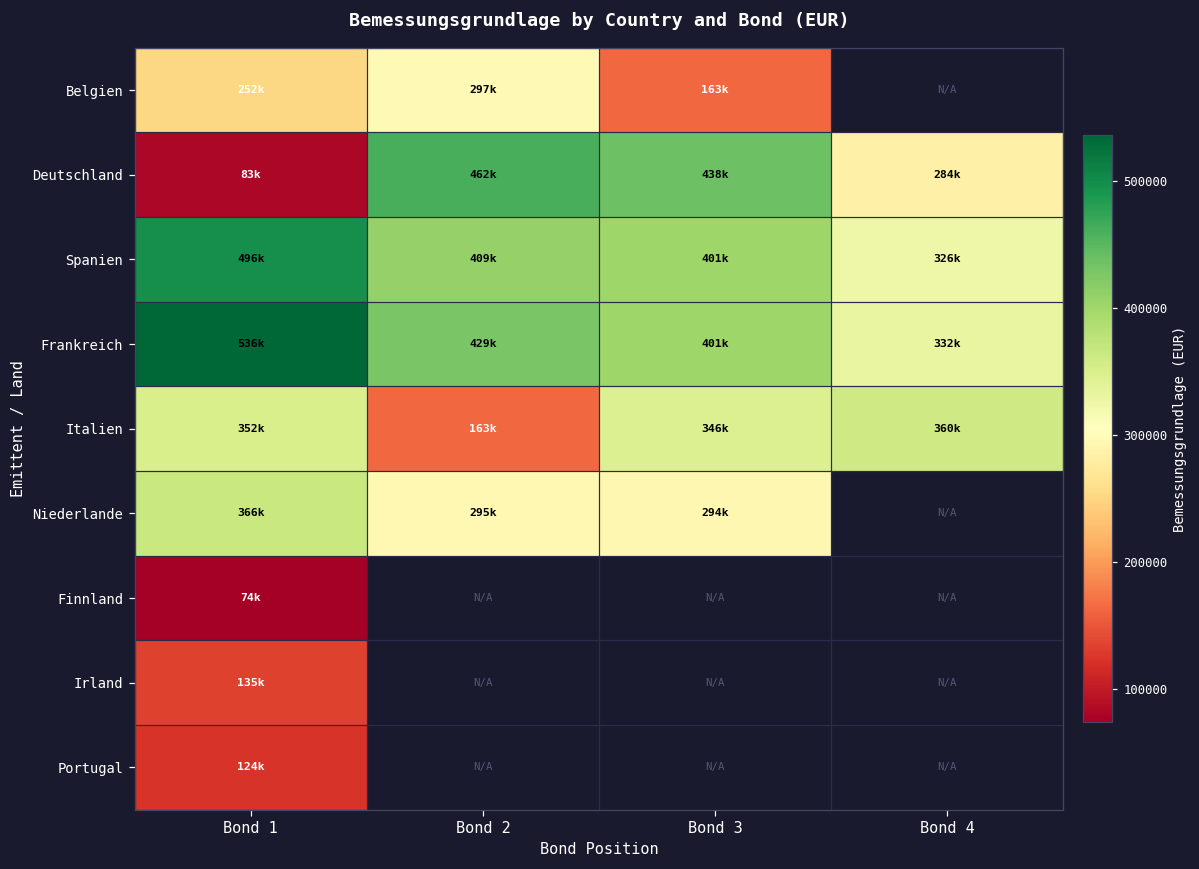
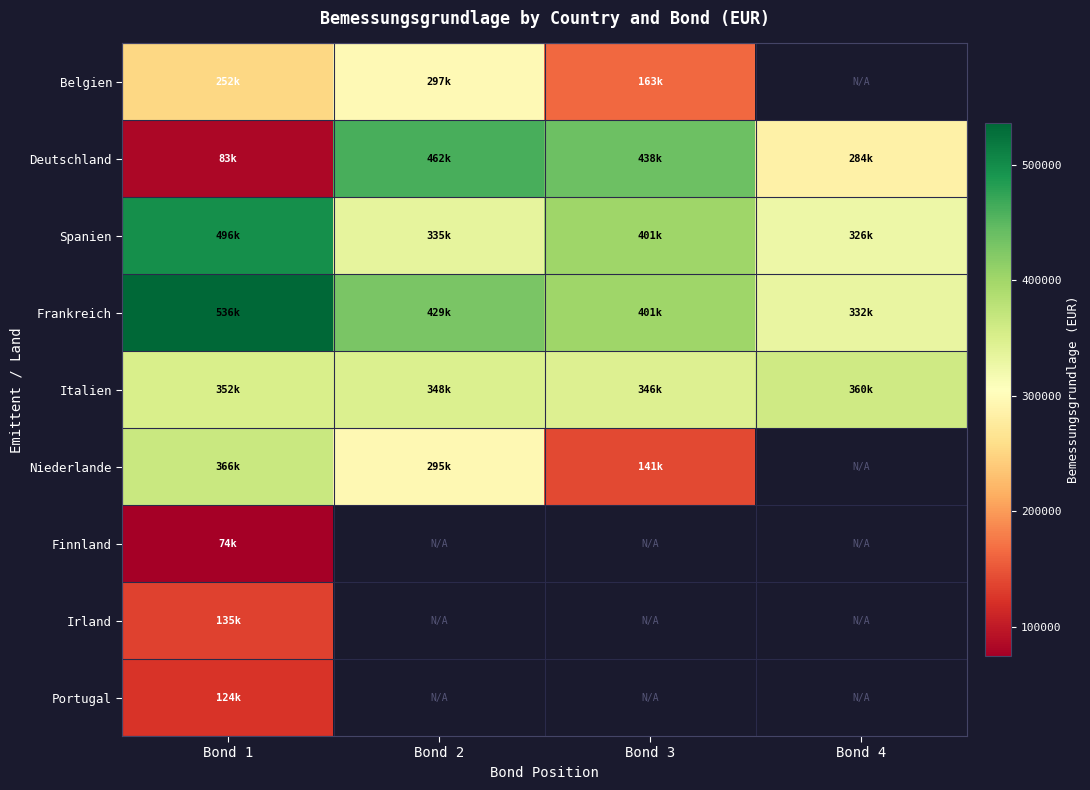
Spanien, Bond 2: 409k -> 335k
Italien, Bond 2: 163k -> 348k
Niederlande, Bond 3: 294k -> 141k
